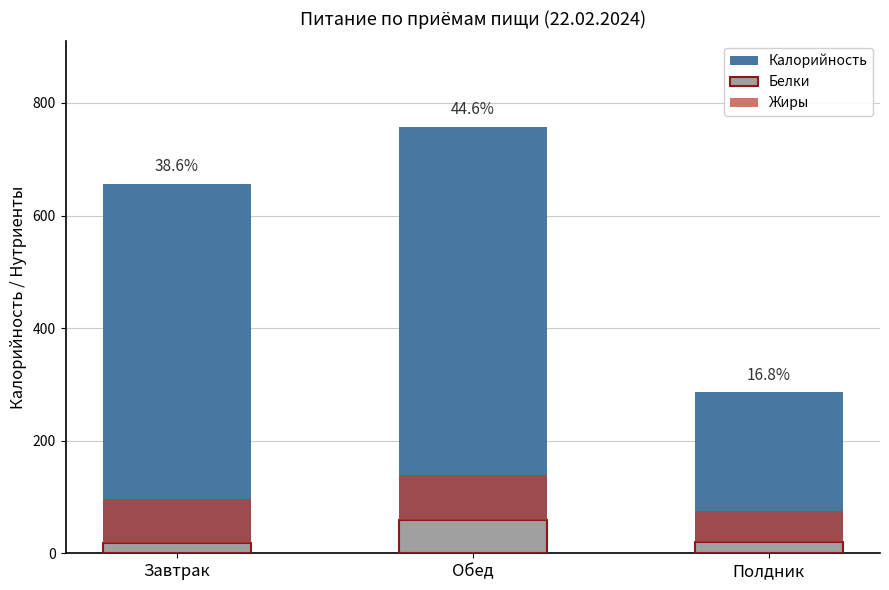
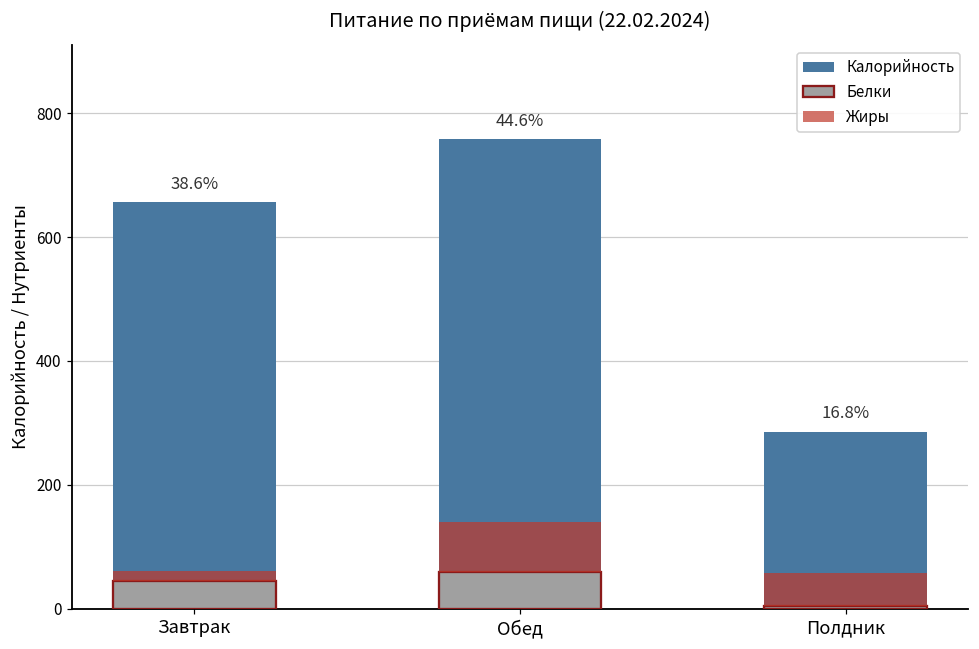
Белки, Завтрак: 20 -> 40
Жиры, Завтрак: 80 -> 20
Белки, Полдник: 20 -> 0
